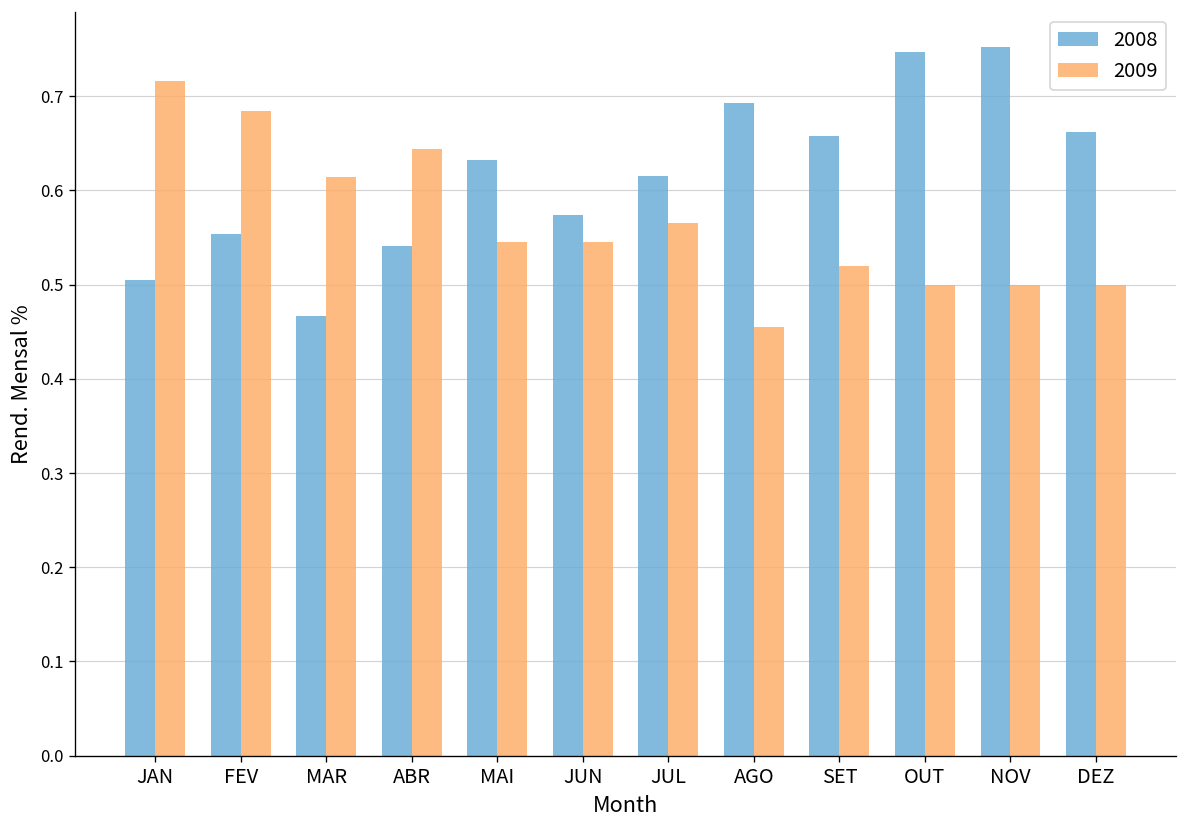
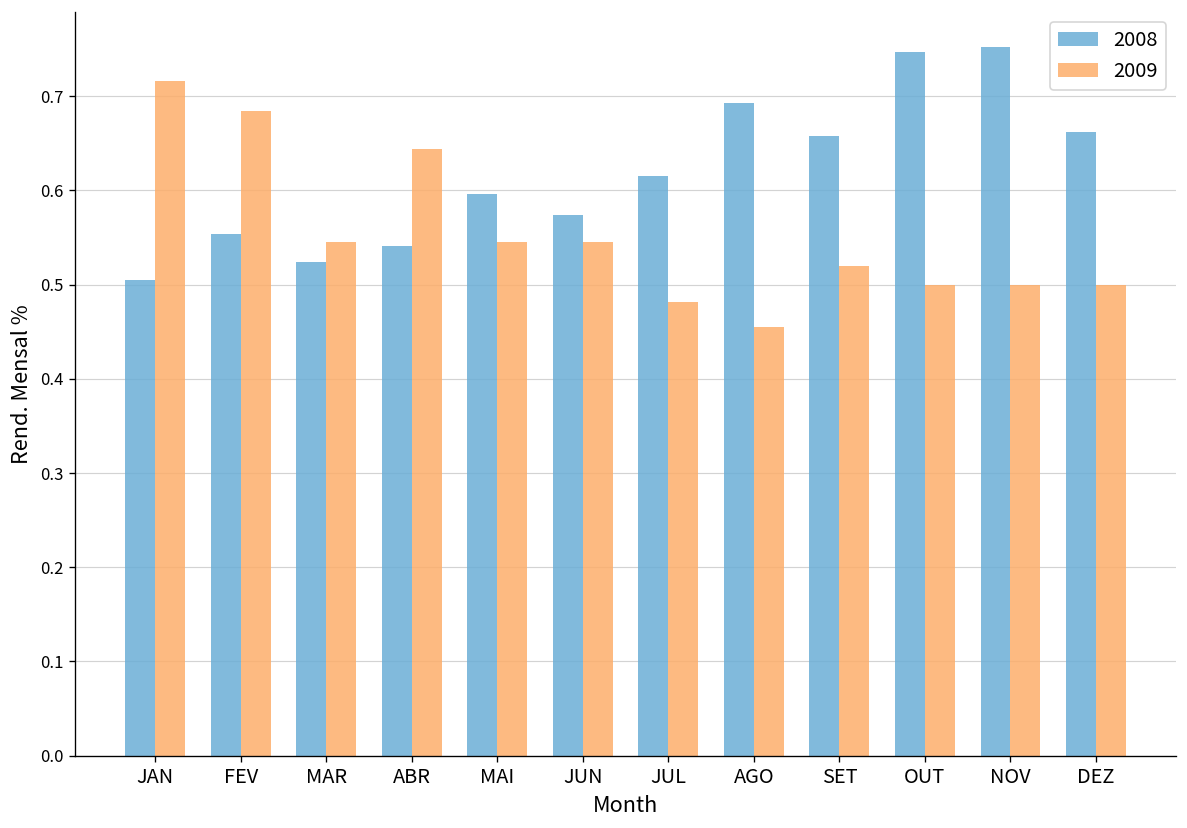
2008, MAR: 0.47 -> 0.52
2009, MAR: 0.61 -> 0.55
2008, MAI: 0.63 -> 0.60
2009, JUL: 0.57 -> 0.48
